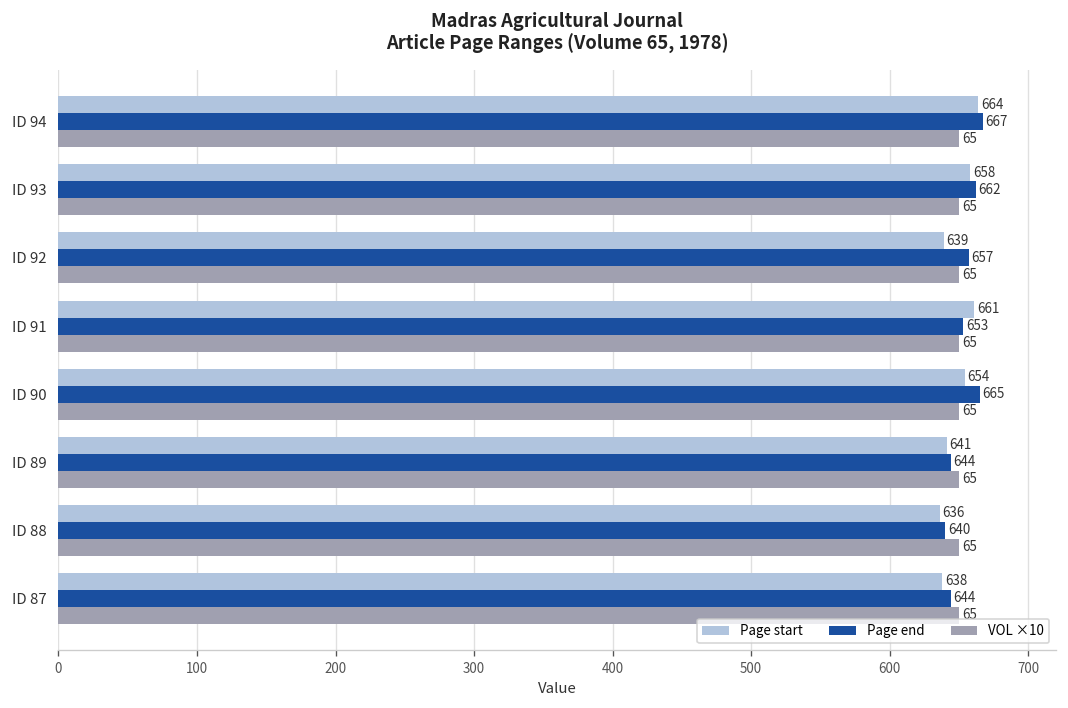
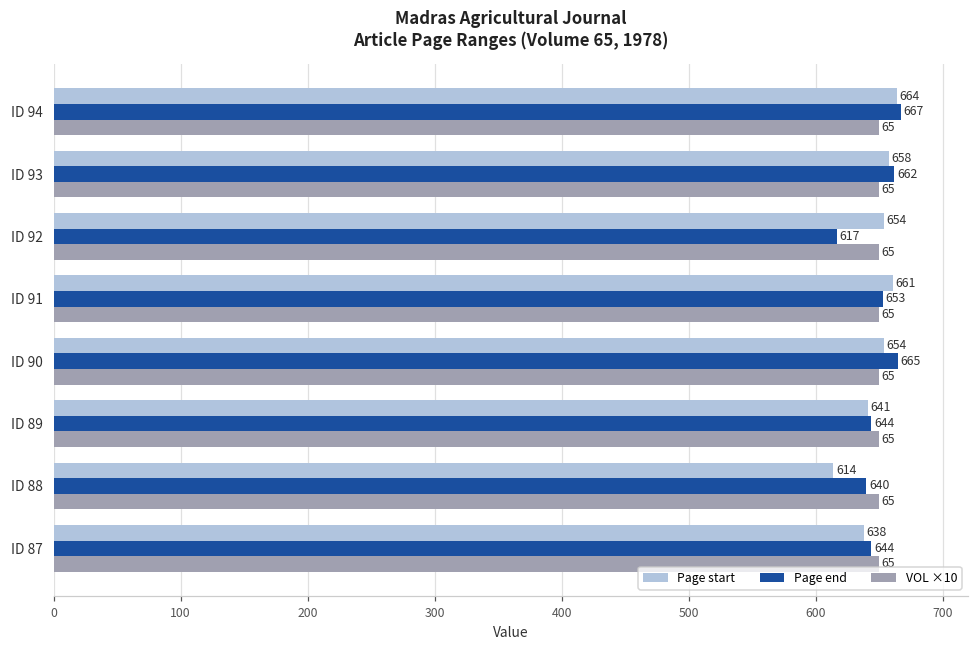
Page start, ID 92: 639 -> 654
Page end, ID 92: 657 -> 617
Page start, ID 88: 636 -> 614
